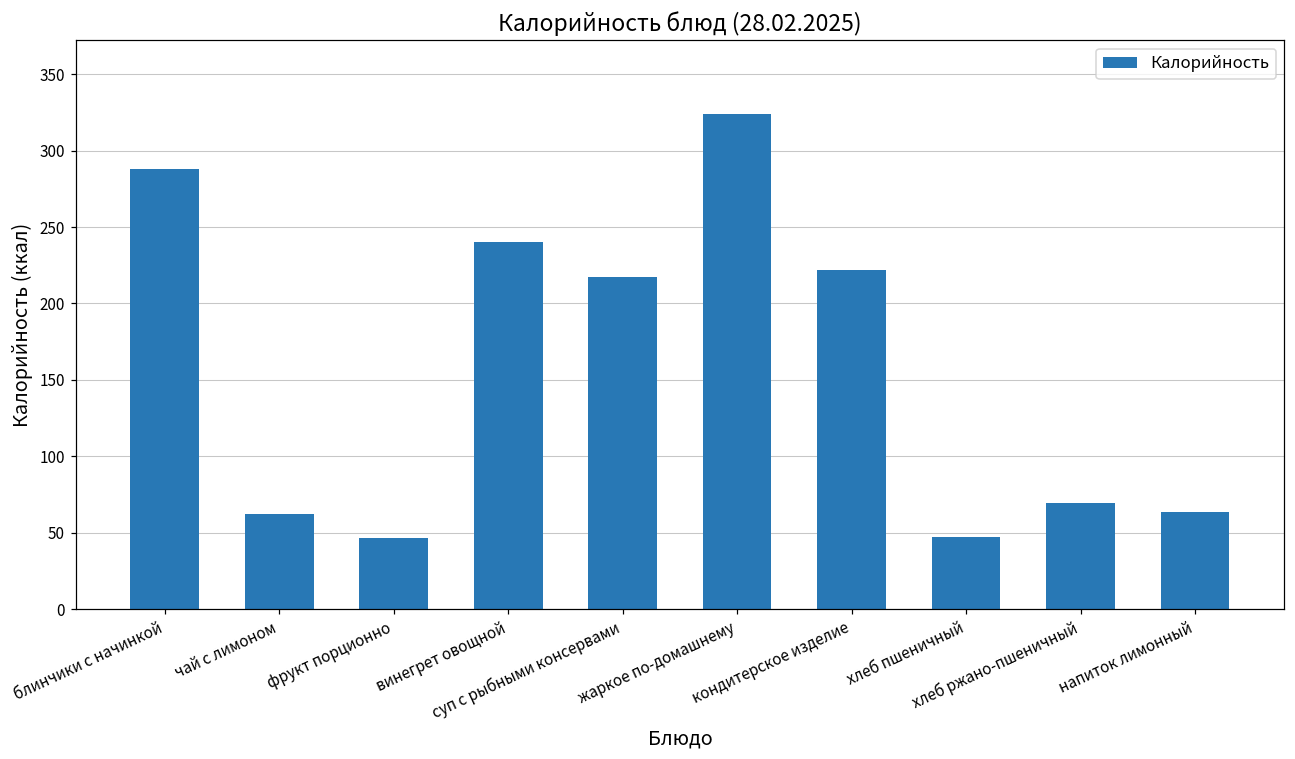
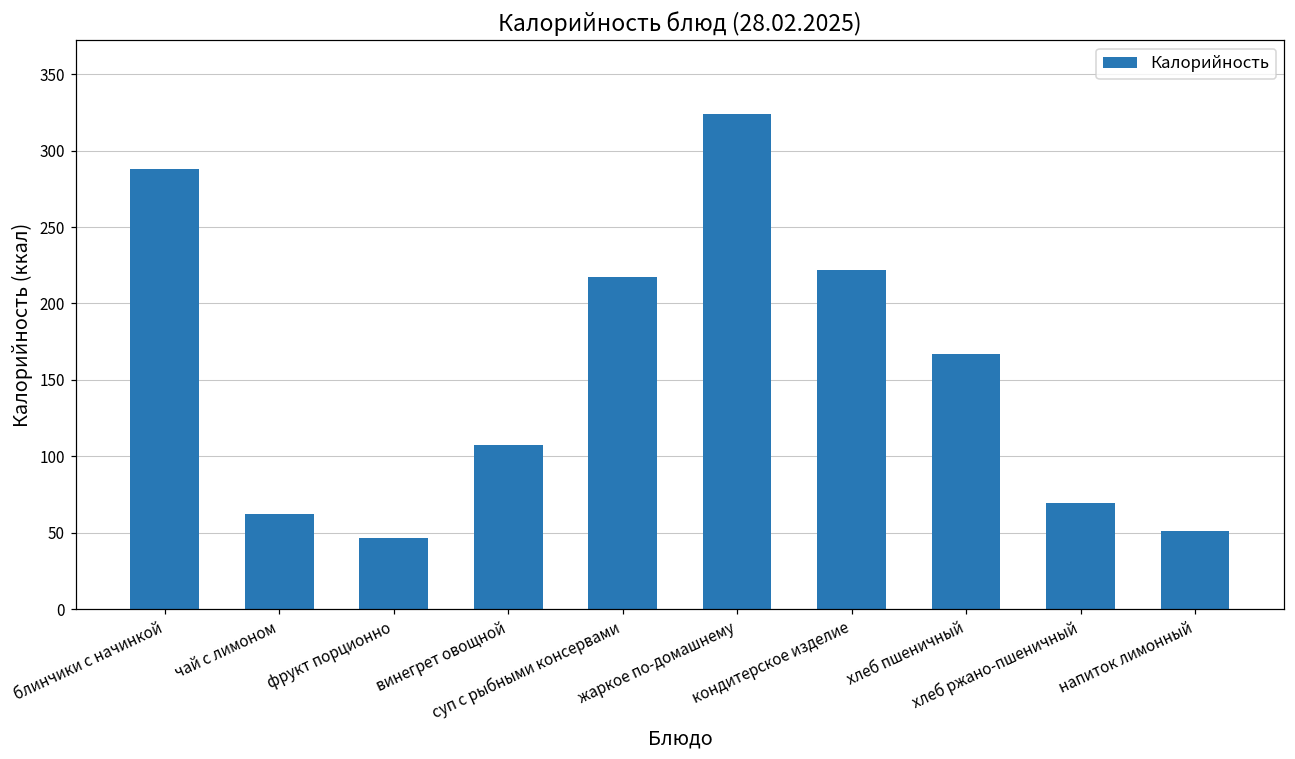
винегрет овощной: 240 -> 107
хлеб пшеничный: 47 -> 167
напиток лимонный: 63 -> 51
